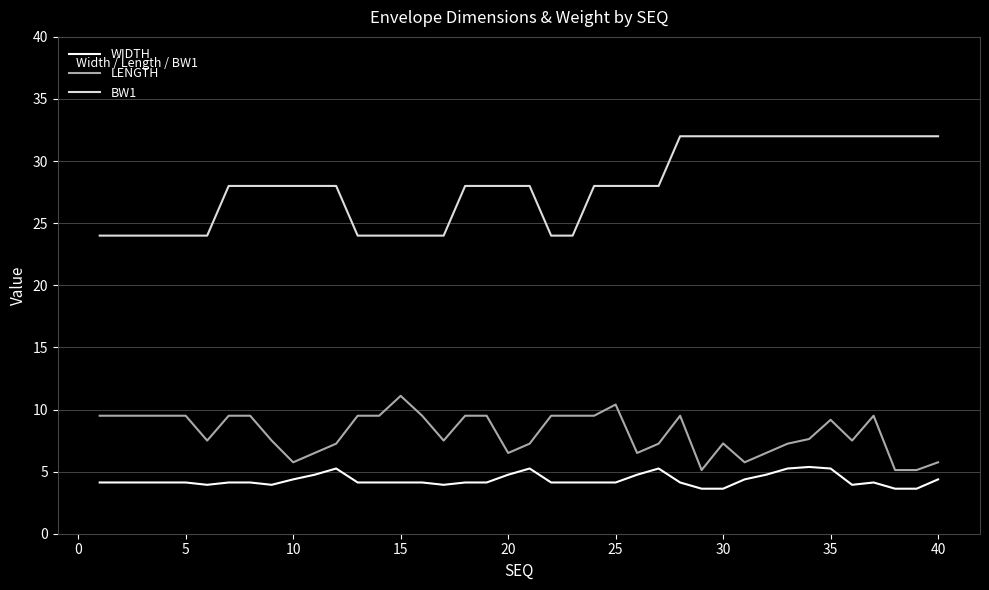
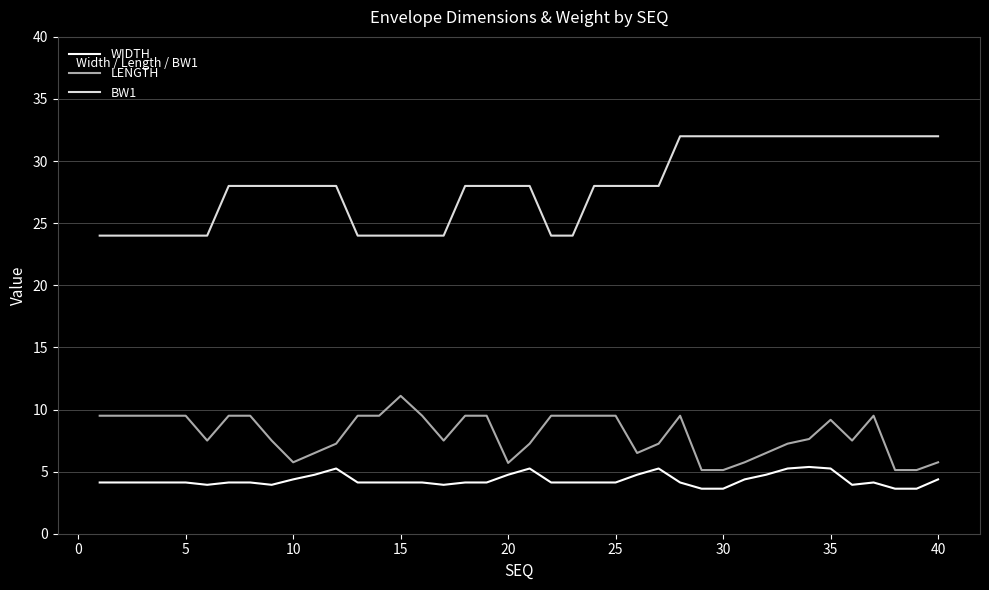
LENGTH, 20: 6.5 -> 5.7
LENGTH, 25: 10.4 -> 9.5
LENGTH, 30: 7.3 -> 5.1
